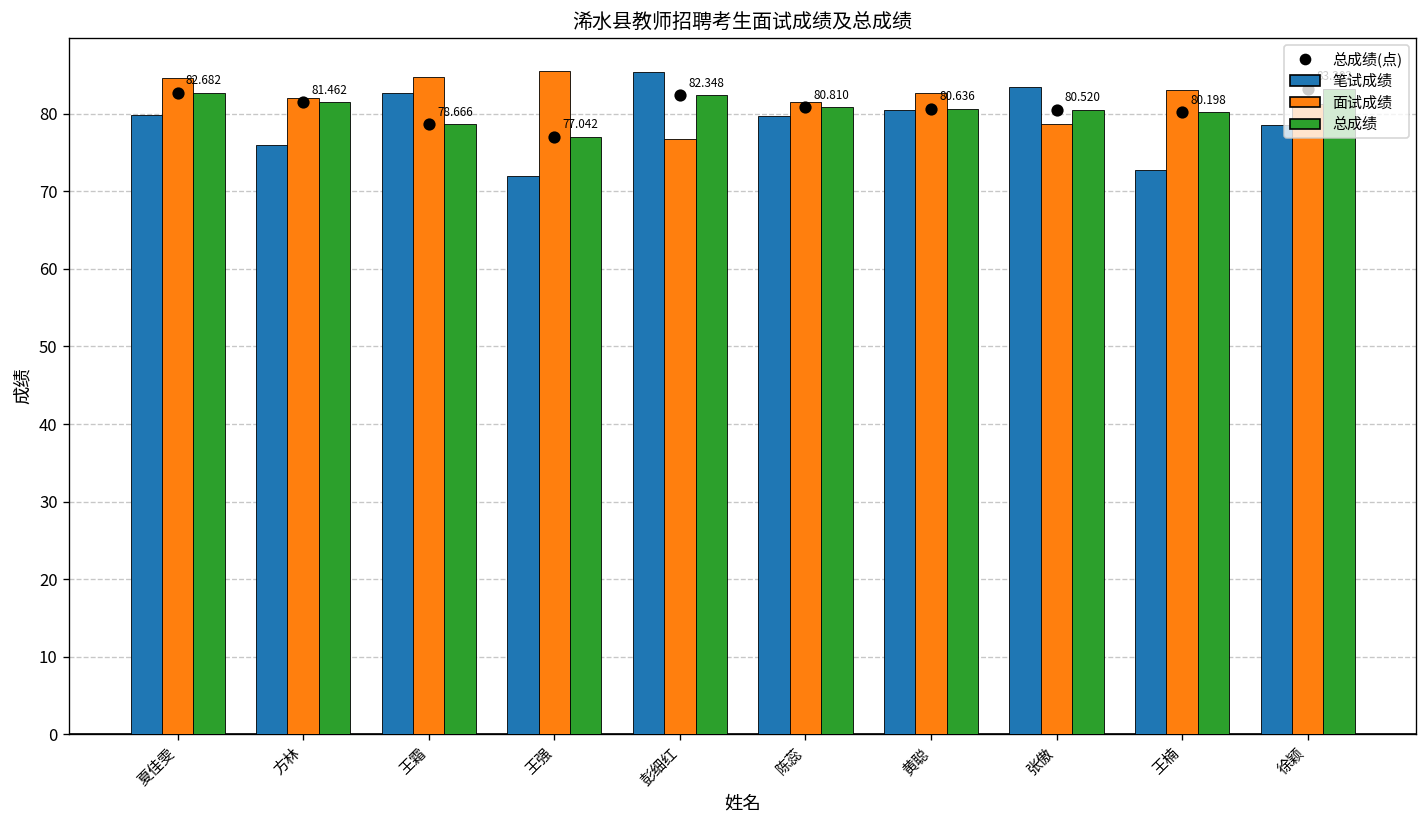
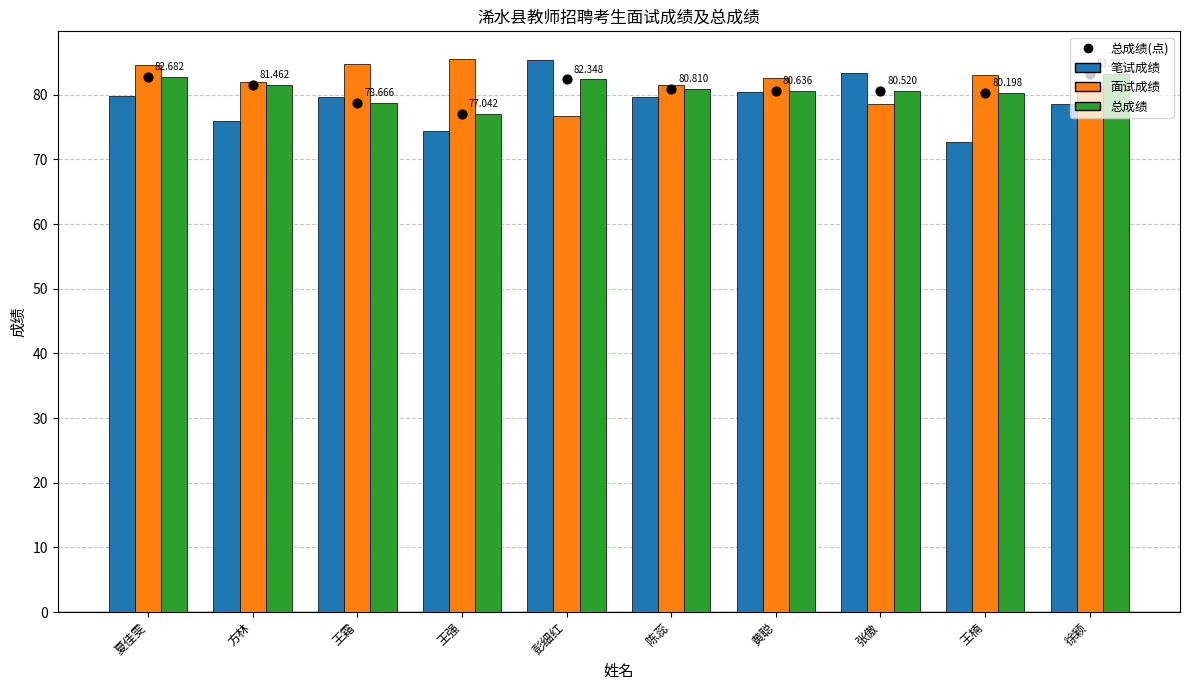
笔试成绩, 王霜: 83 -> 80
笔试成绩, 王强: 72 -> 74
